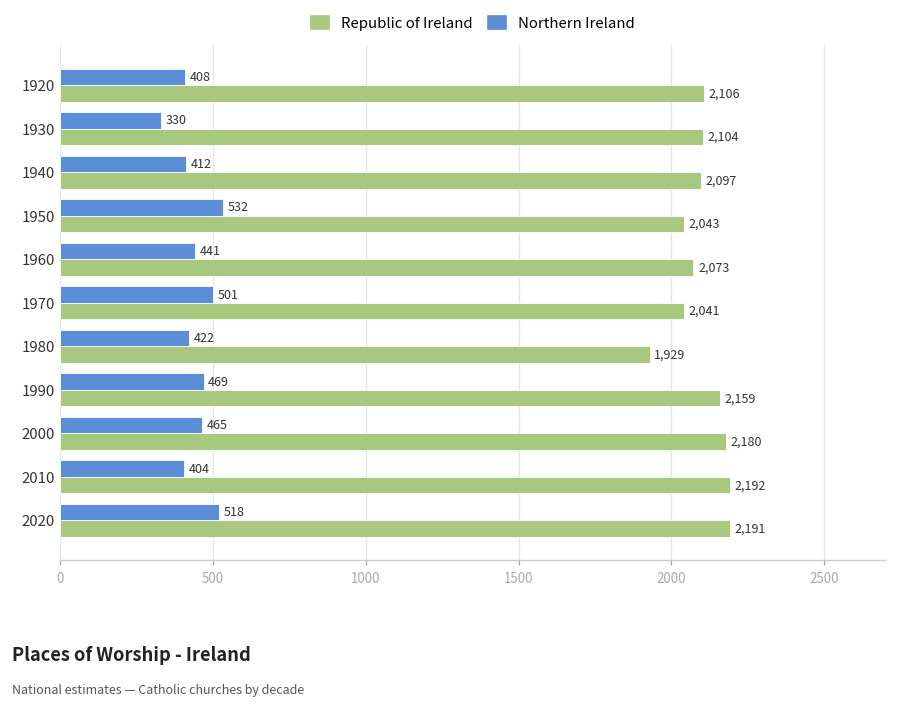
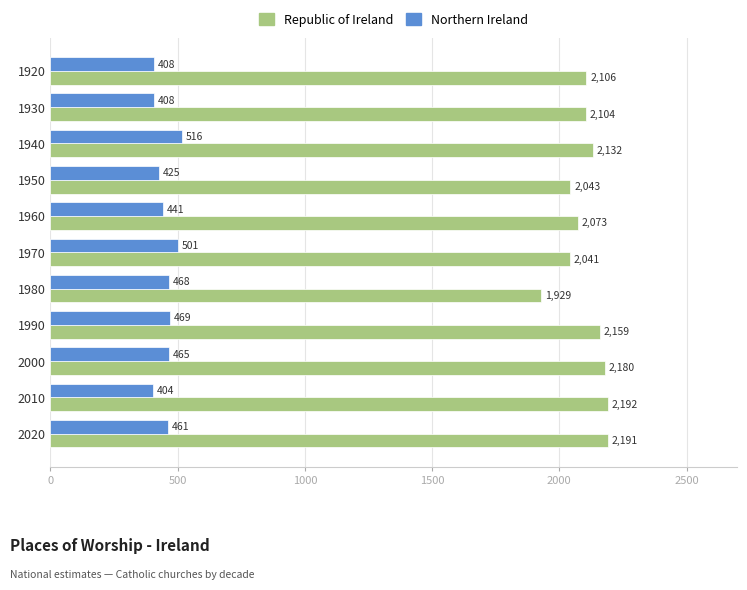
Northern Ireland, 1930: 330 -> 408
Northern Ireland, 1940: 412 -> 516
Republic of Ireland, 1940: 2,097 -> 2,132
Northern Ireland, 1950: 532 -> 425
Northern Ireland, 1980: 422 -> 468
Northern Ireland, 2020: 518 -> 461
